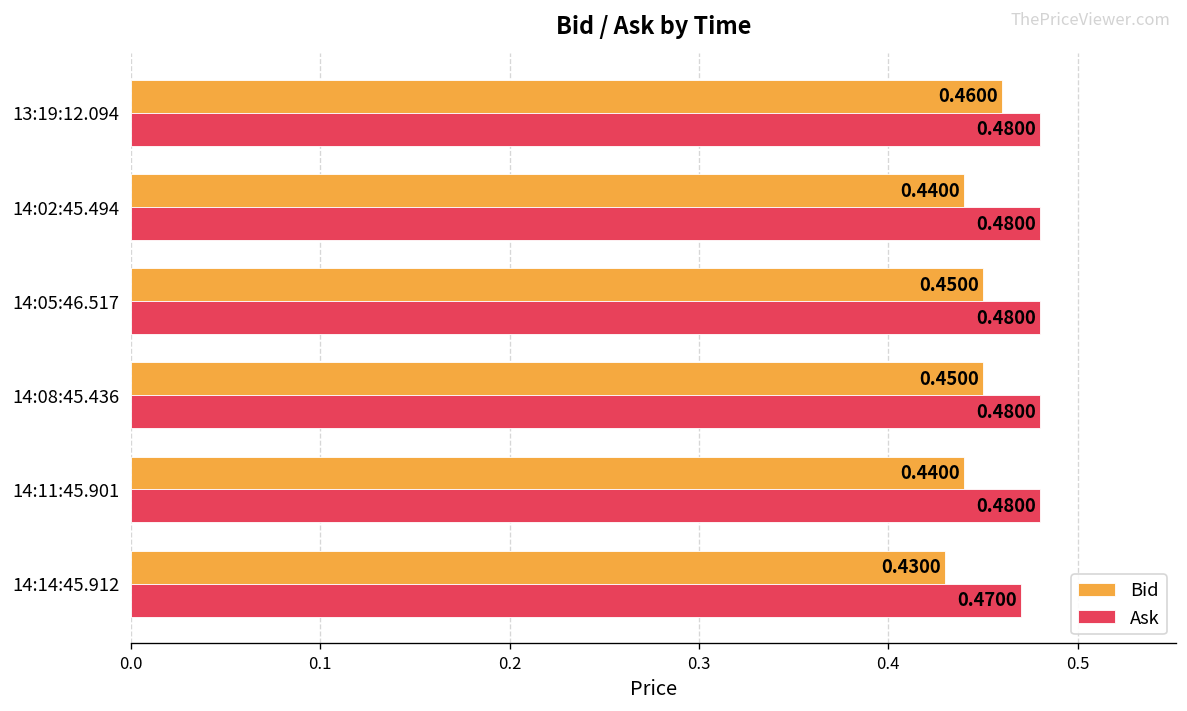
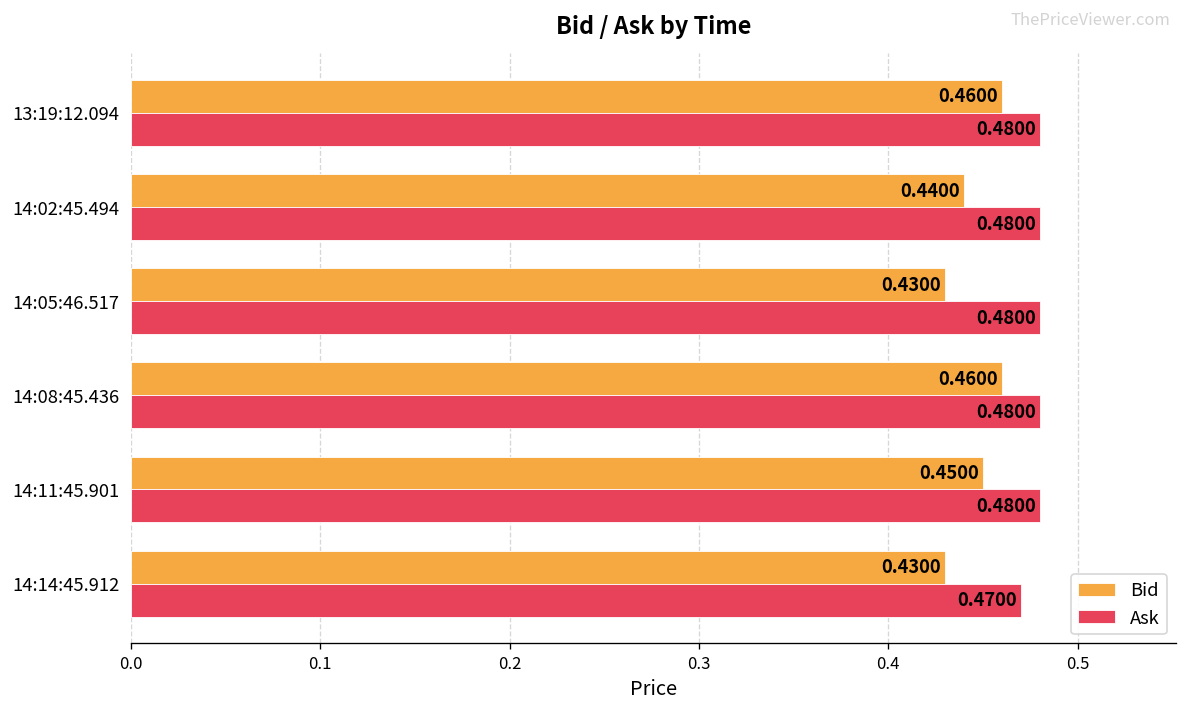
Bid, 14:05:46.517: 0.4500 -> 0.4300
Bid, 14:08:45.436: 0.4500 -> 0.4600
Bid, 14:11:45.901: 0.4400 -> 0.4500
